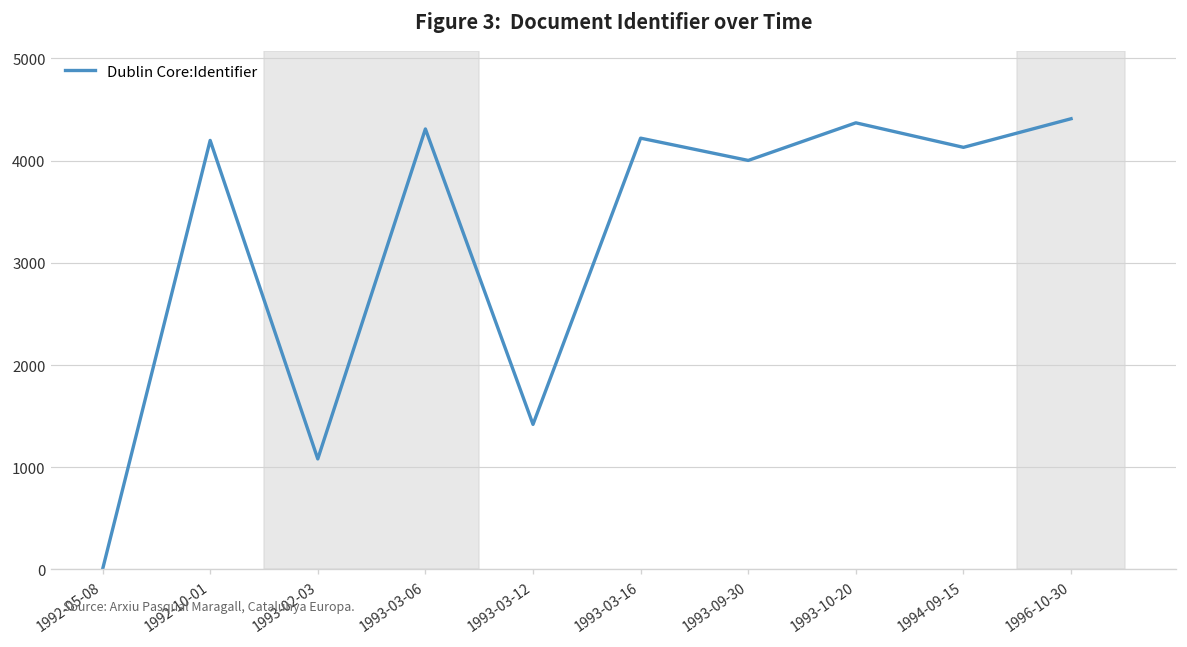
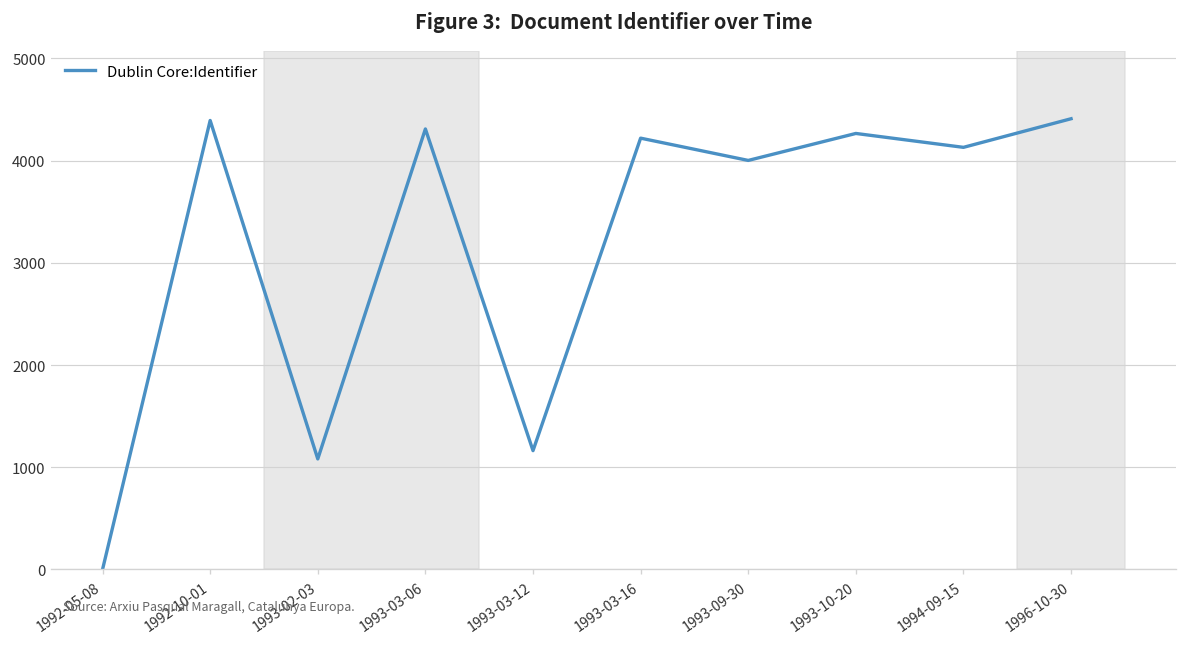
1992-10-01: 4200 -> 4400
1993-03-12: 1400 -> 1200
1993-10-20: 4400 -> 4300
